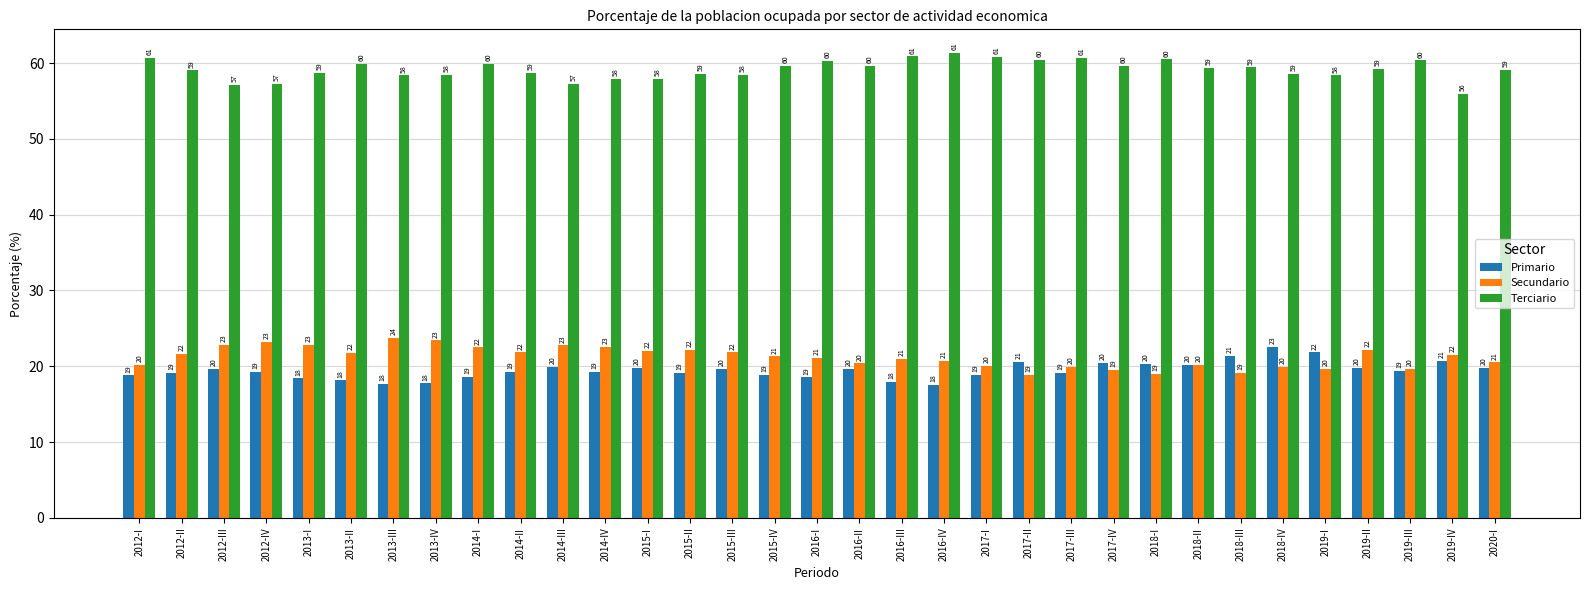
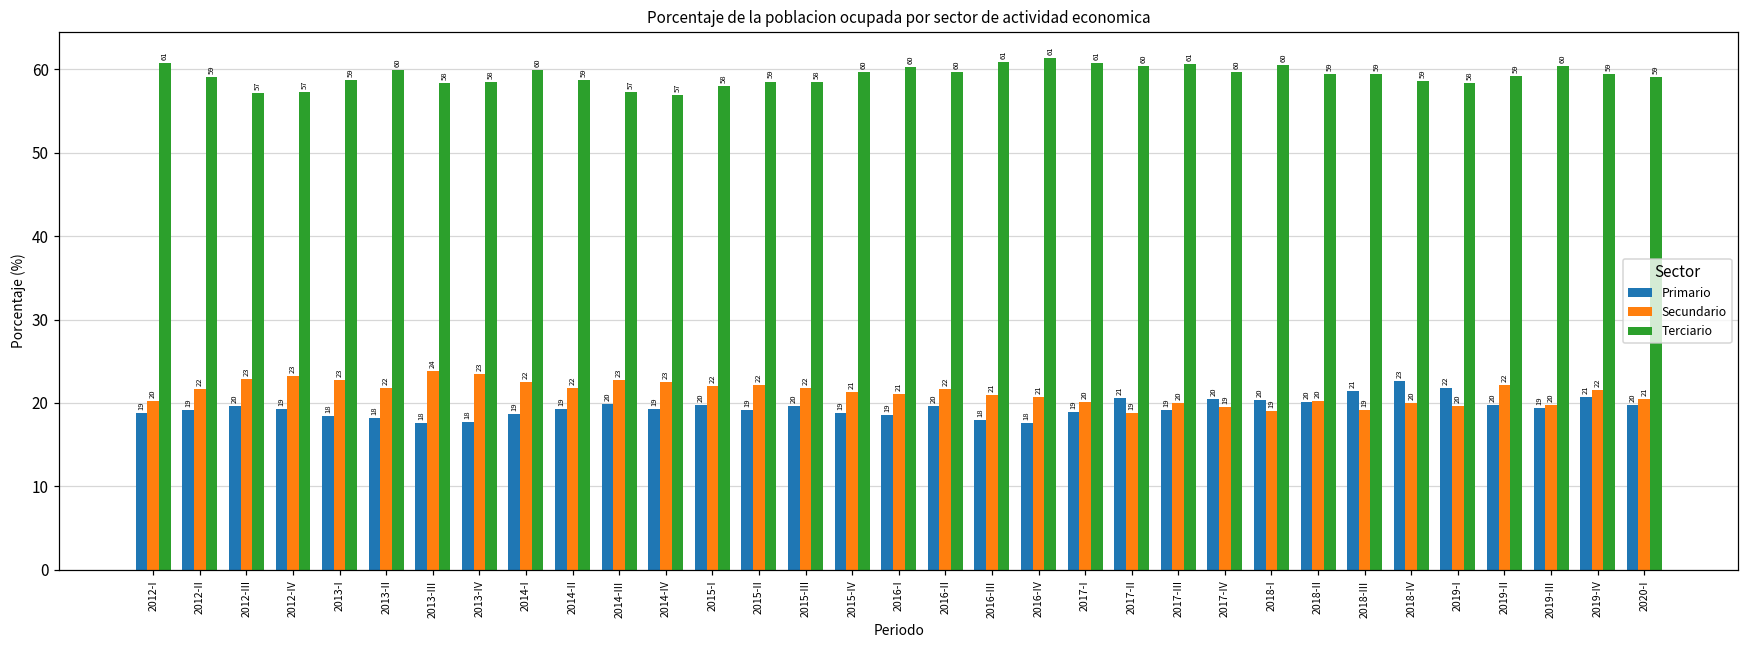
Terciario, 2014-IV: 58 -> 57
Secundario, 2016-II: 20 -> 22
Terciario, 2019-IV: 56 -> 59
